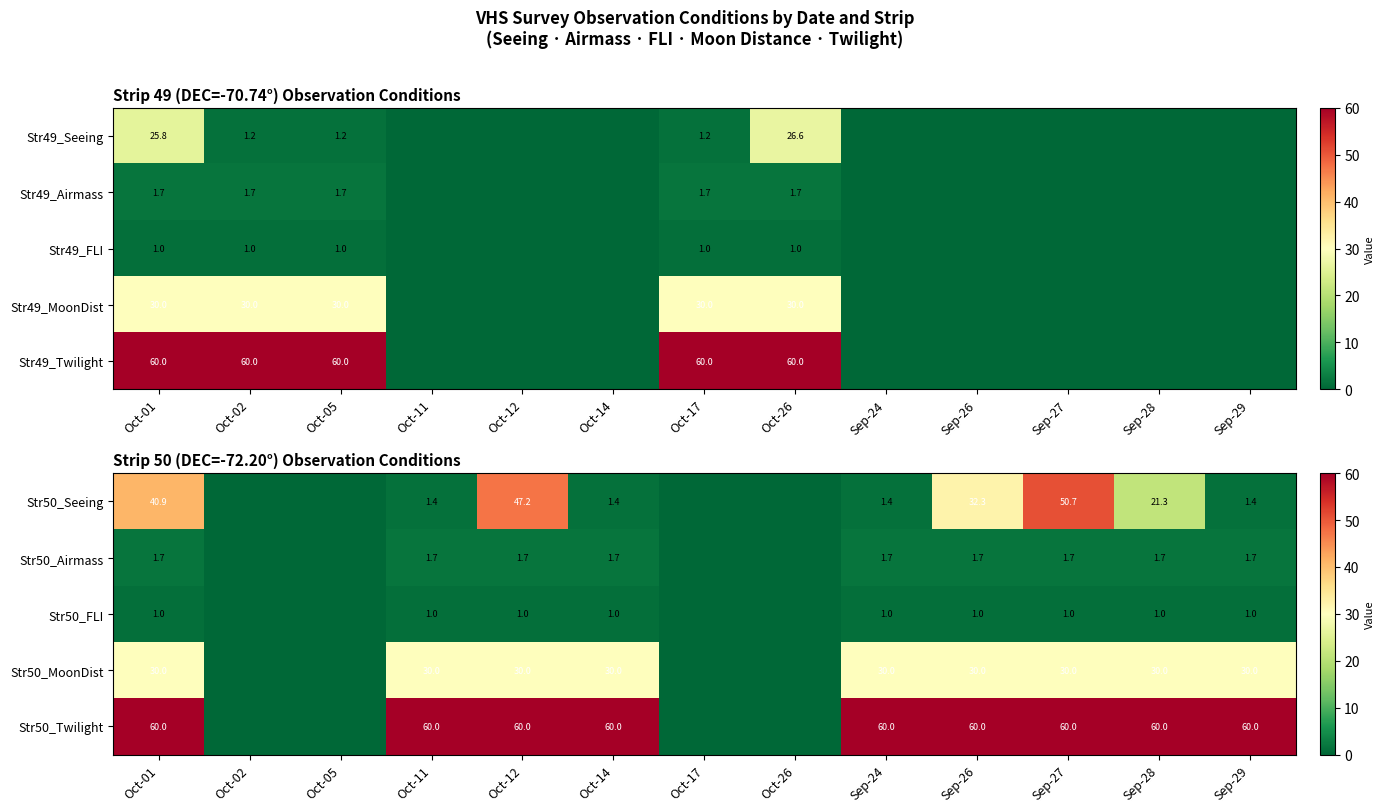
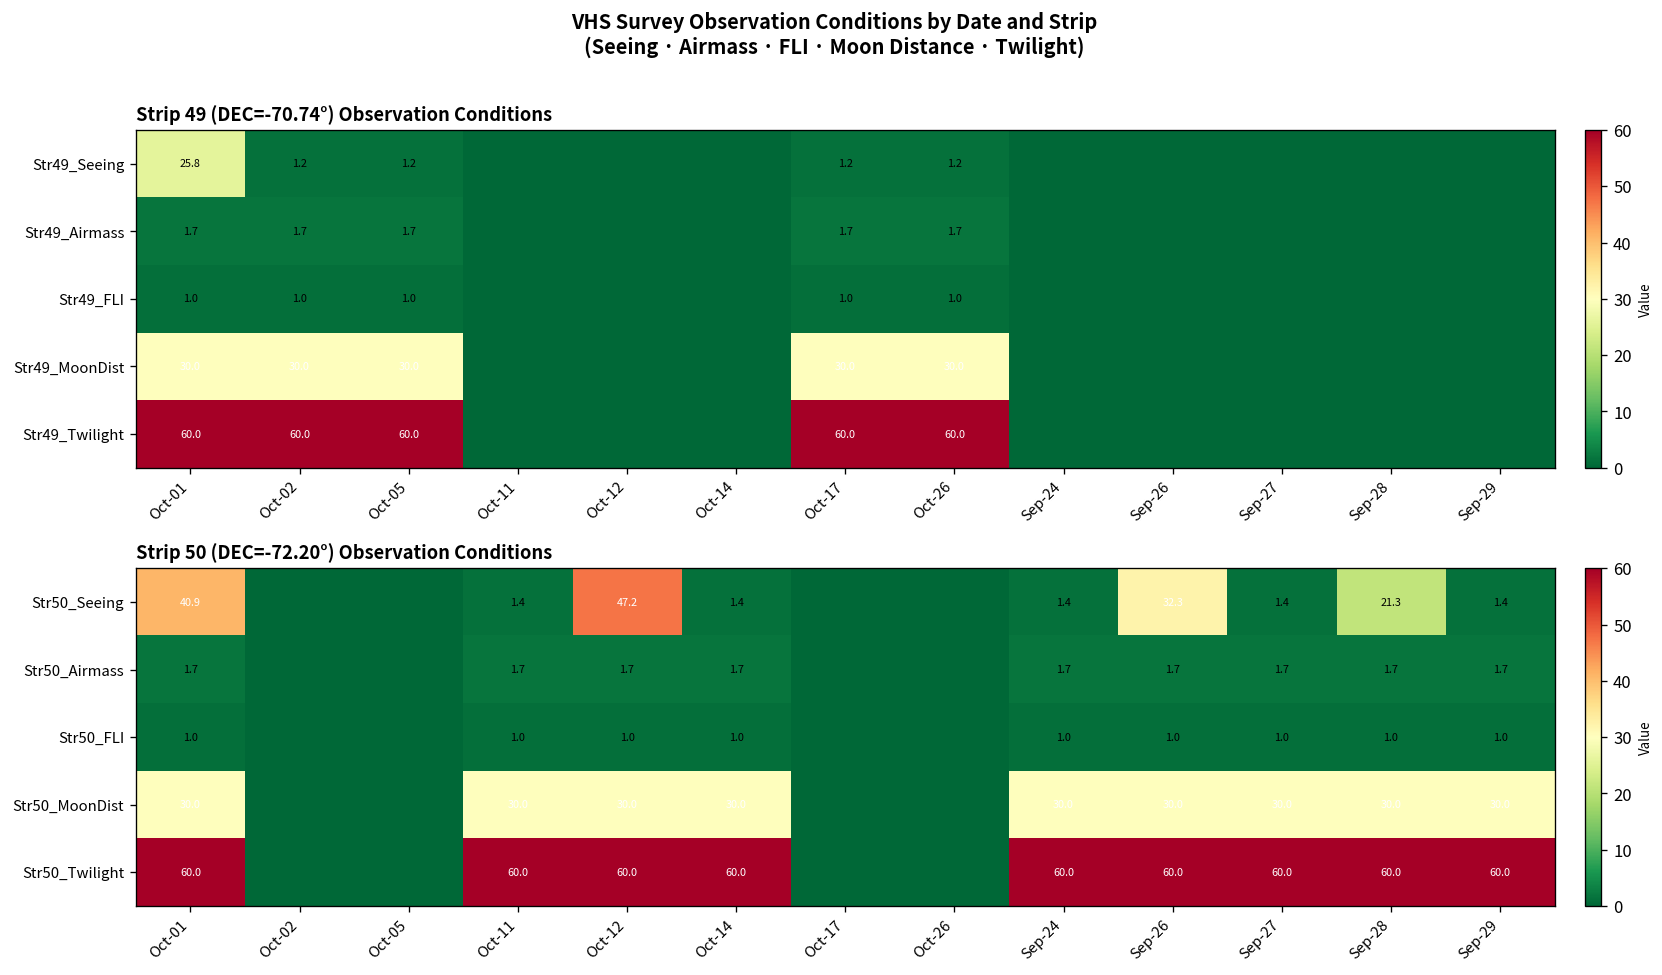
Strip 49 (DEC=-70.74°) Observation Conditions, Str49_Seeing, Oct-26: 26.6 -> 1.2
Strip 50 (DEC=-72.20°) Observation Conditions, Str50_Seeing, Sep-27: 50.7 -> 1.4
